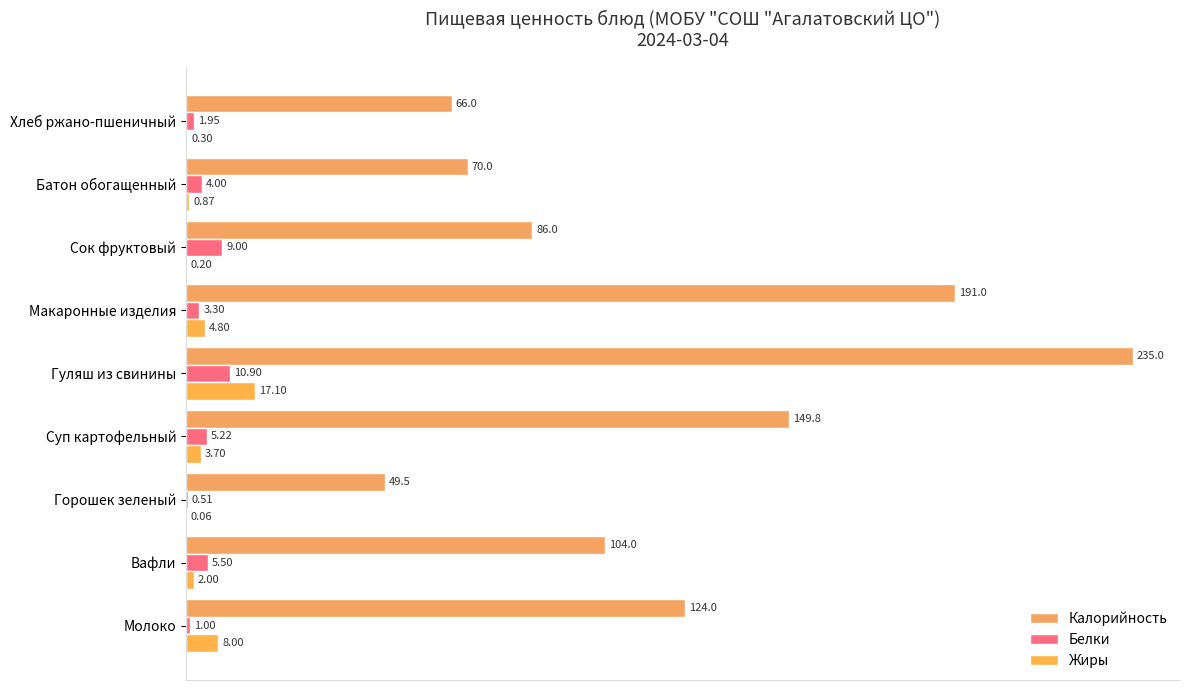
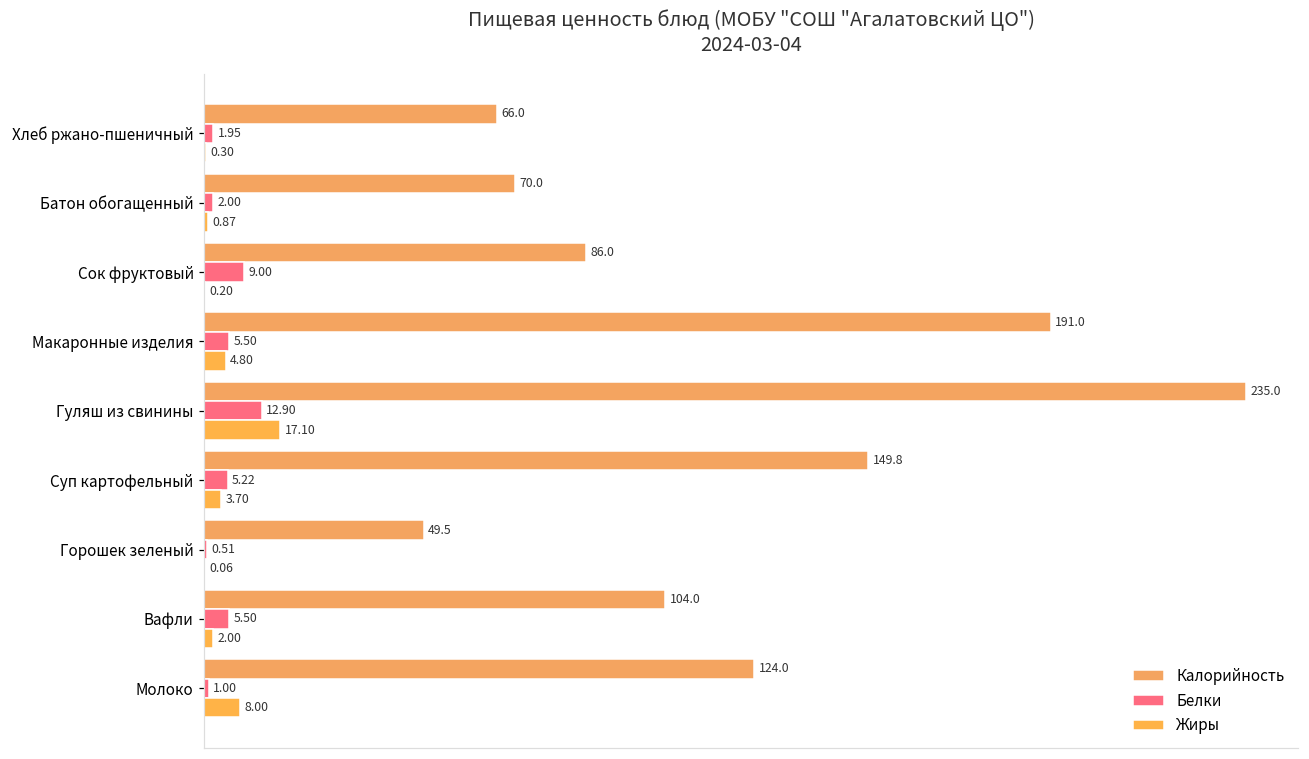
Белки, Батон обогащенный: 4.00 -> 2.00
Белки, Макаронные изделия: 3.30 -> 5.50
Белки, Гуляш из свинины: 10.90 -> 12.90
